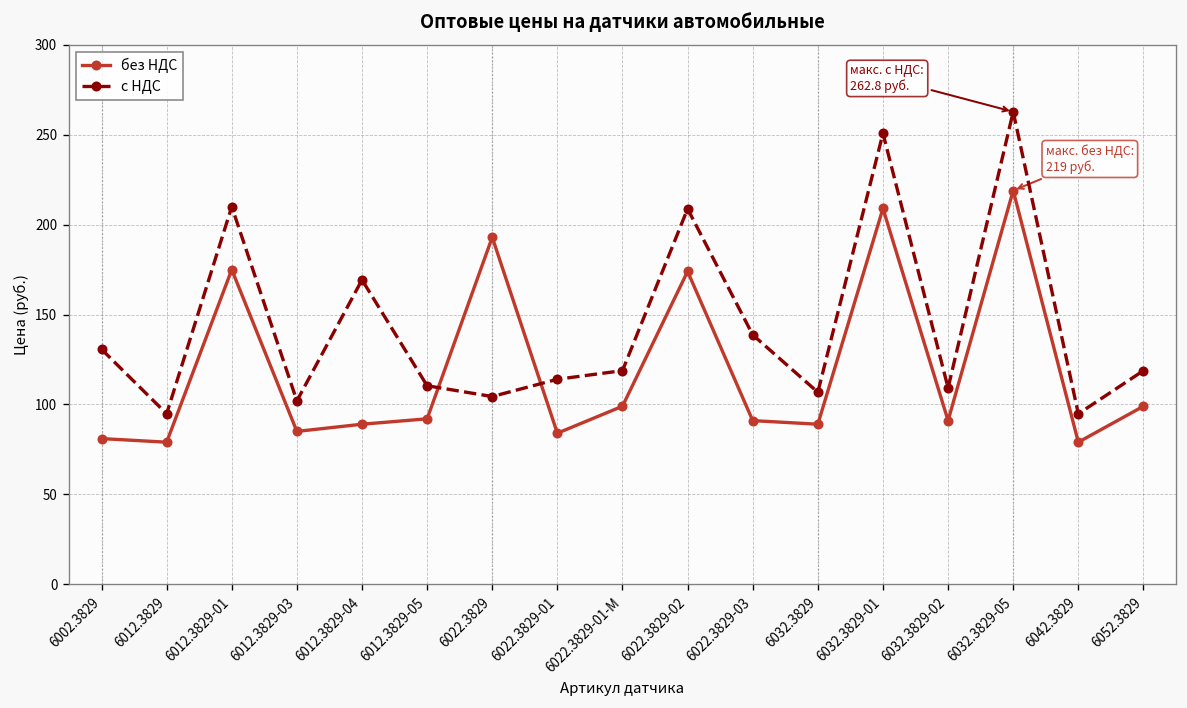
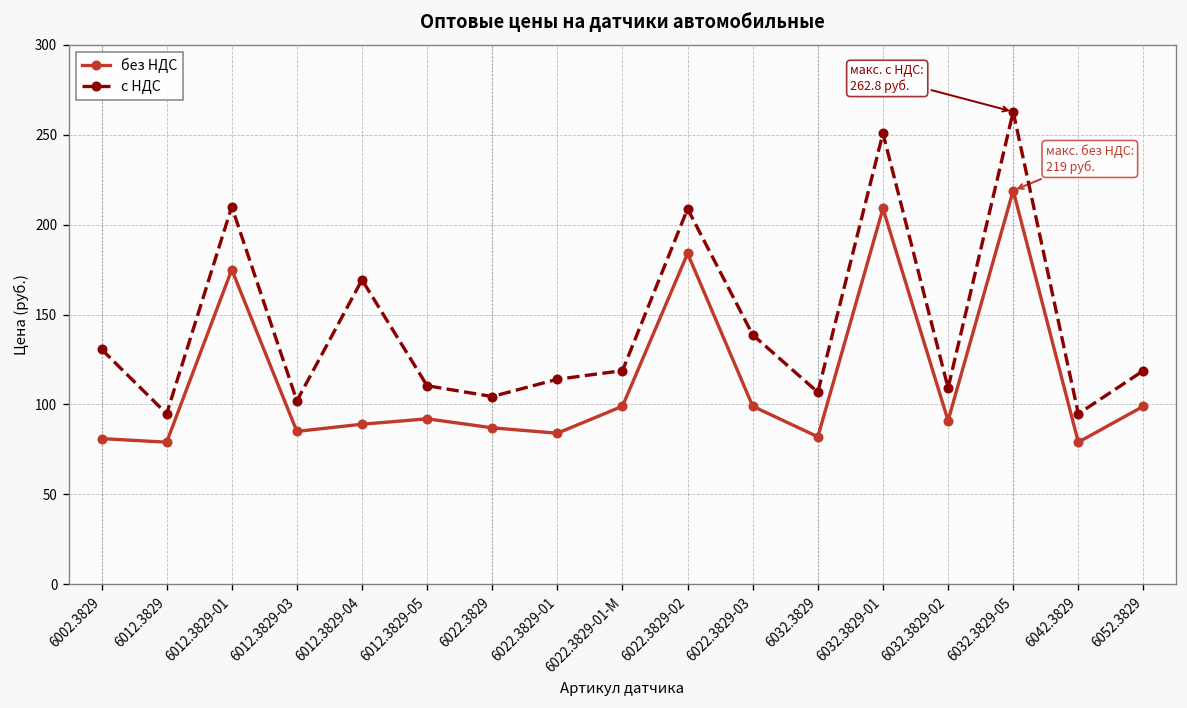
без НДС, 6022.3829: 193 -> 87
без НДС, 6022.3829-02: 174 -> 184
без НДС, 6022.3829-03: 91 -> 99
без НДС, 6032.3829: 89 -> 82
